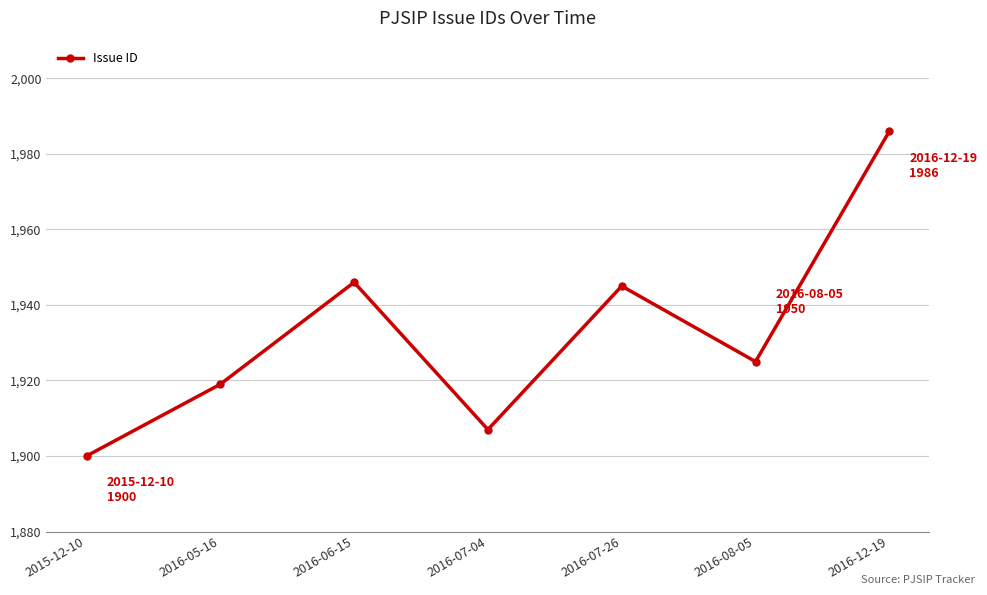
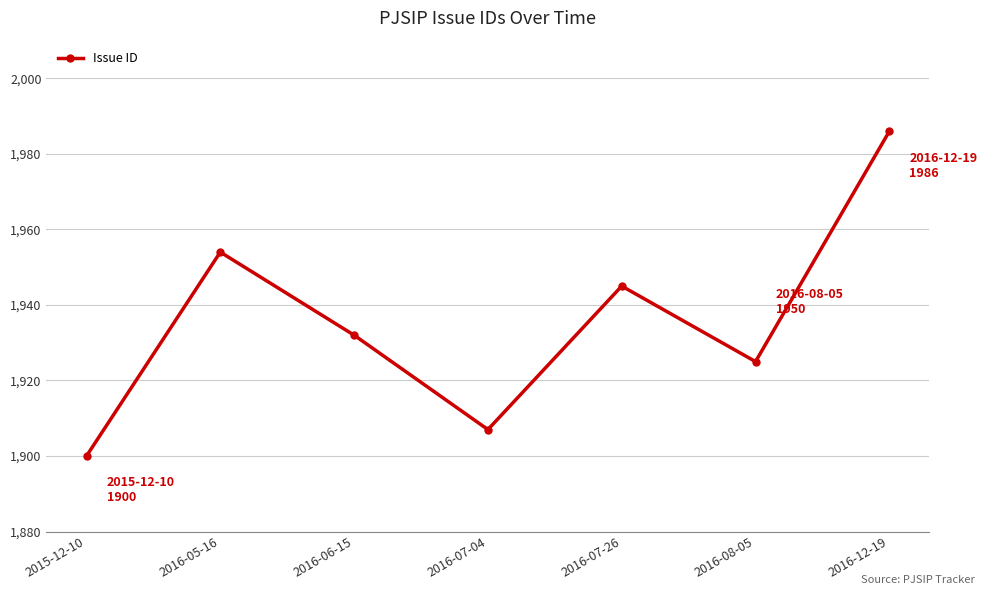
2016-05-16: 1,919 -> 1,954
2016-06-15: 1,946 -> 1,932
